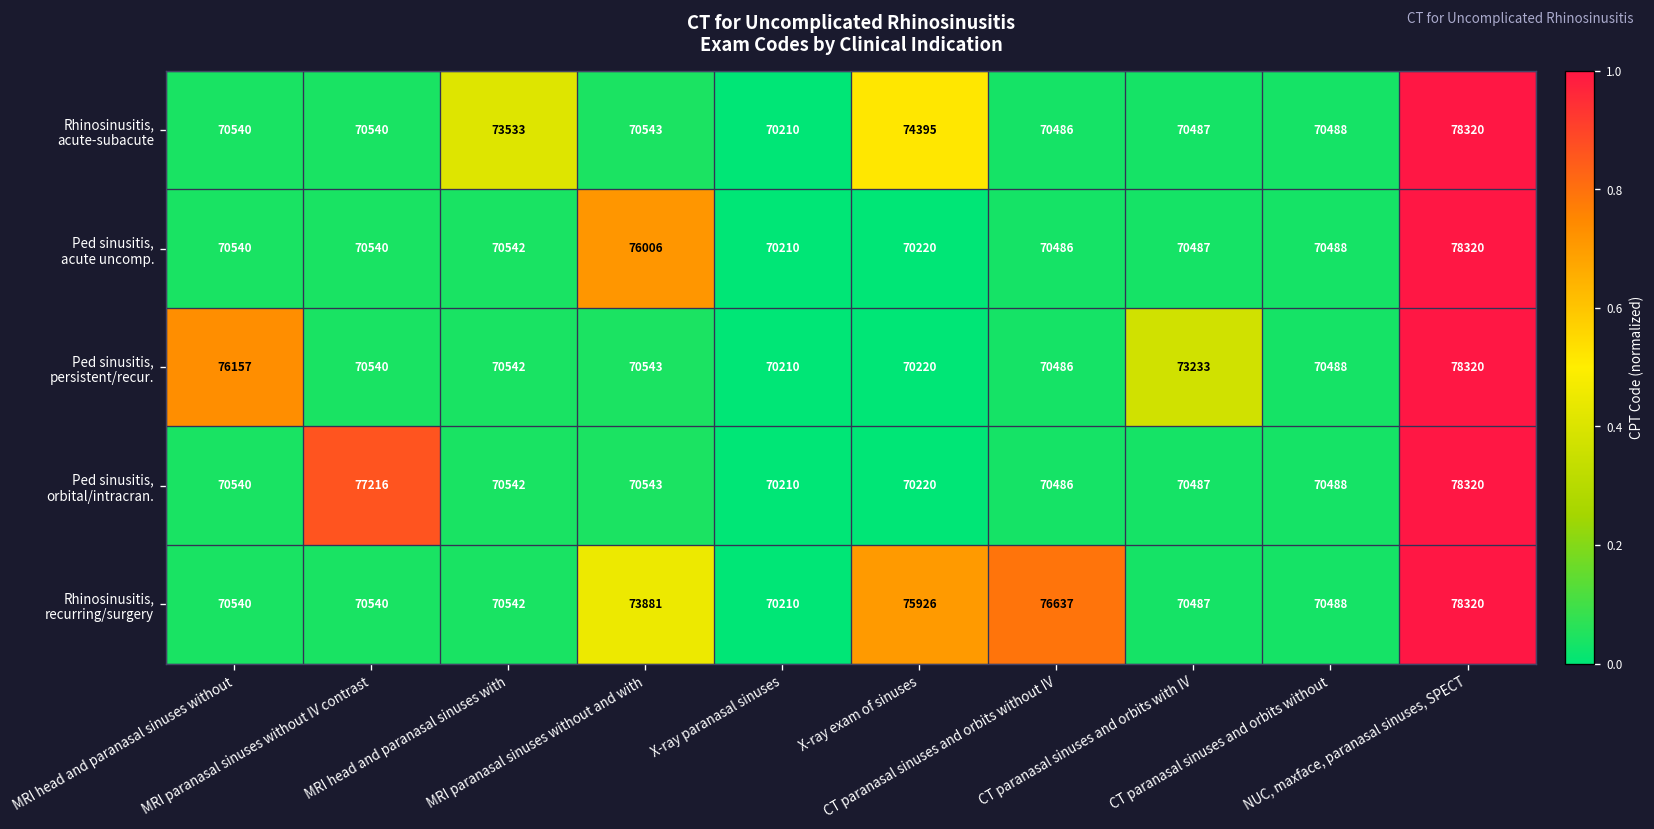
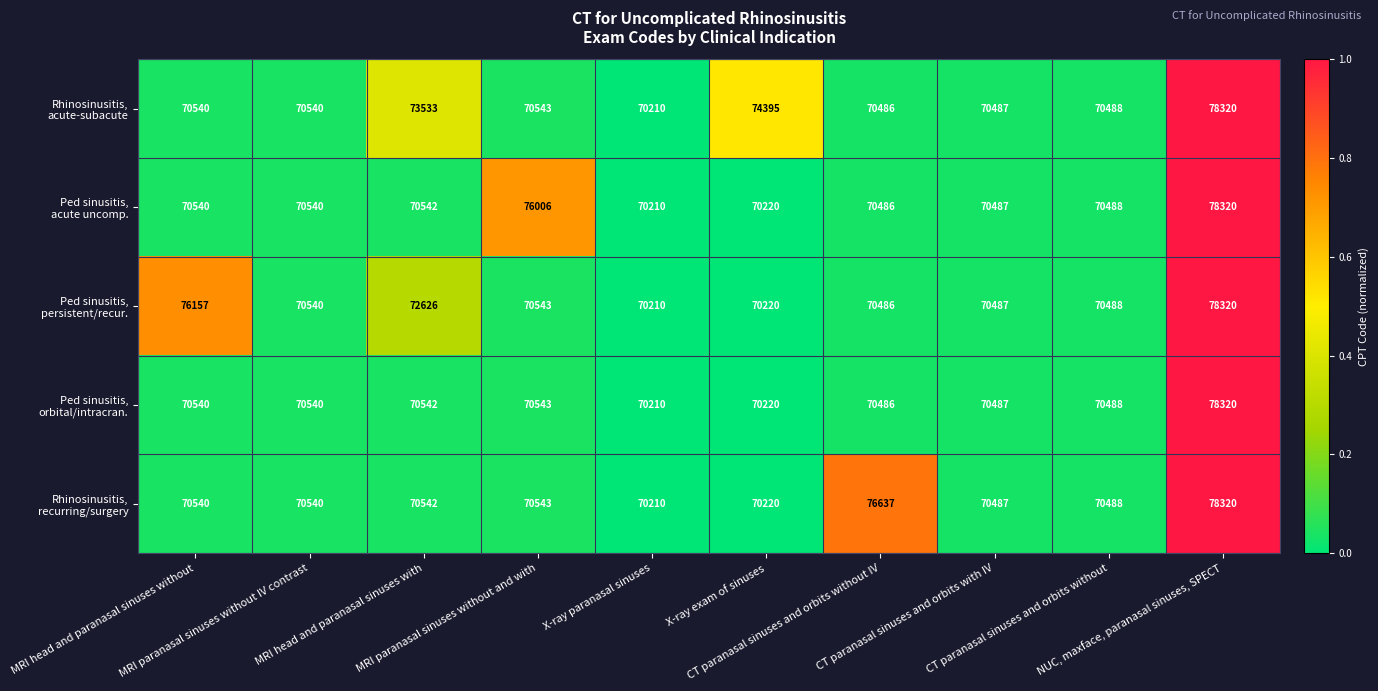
Ped sinusitis, persistent/recur., MRI head and paranasal sinuses with: 70542 -> 72626
Ped sinusitis, persistent/recur., CT paranasal sinuses and orbits with IV: 73233 -> 70487
Ped sinusitis, orbital/intracran., MRI paranasal sinuses without IV contrast: 77216 -> 70540
Rhinosinusitis, recurring/surgery, MRI paranasal sinuses without and with: 73881 -> 70543
Rhinosinusitis, recurring/surgery, X-ray exam of sinuses: 75926 -> 70220
